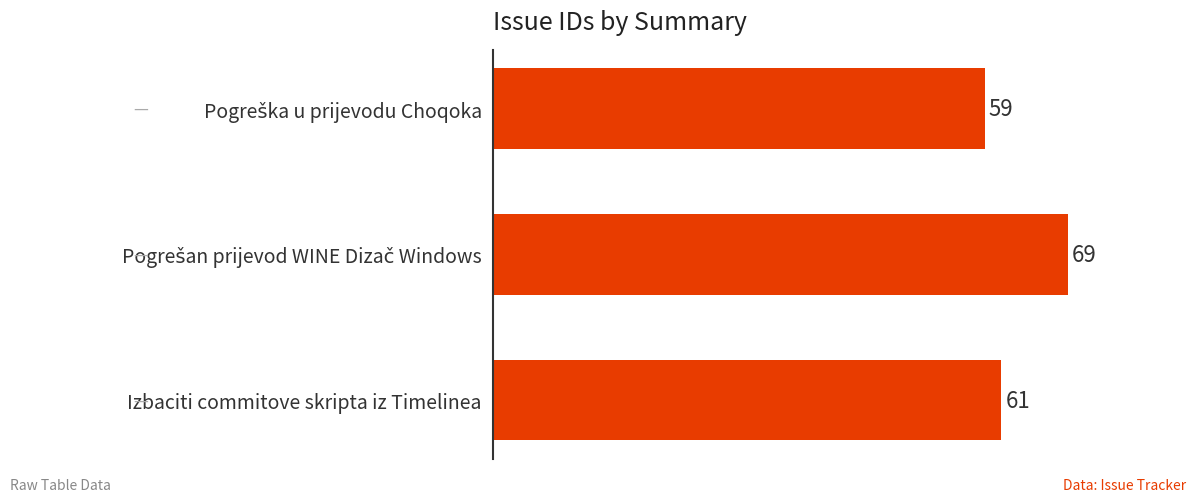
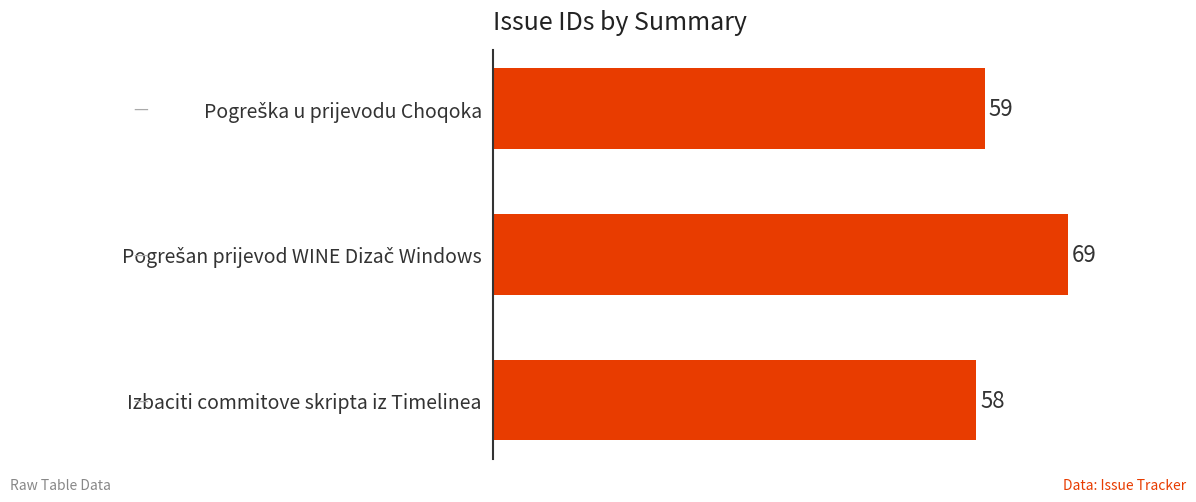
Izbaciti commitove skripta iz Timelinea: 61 -> 58
